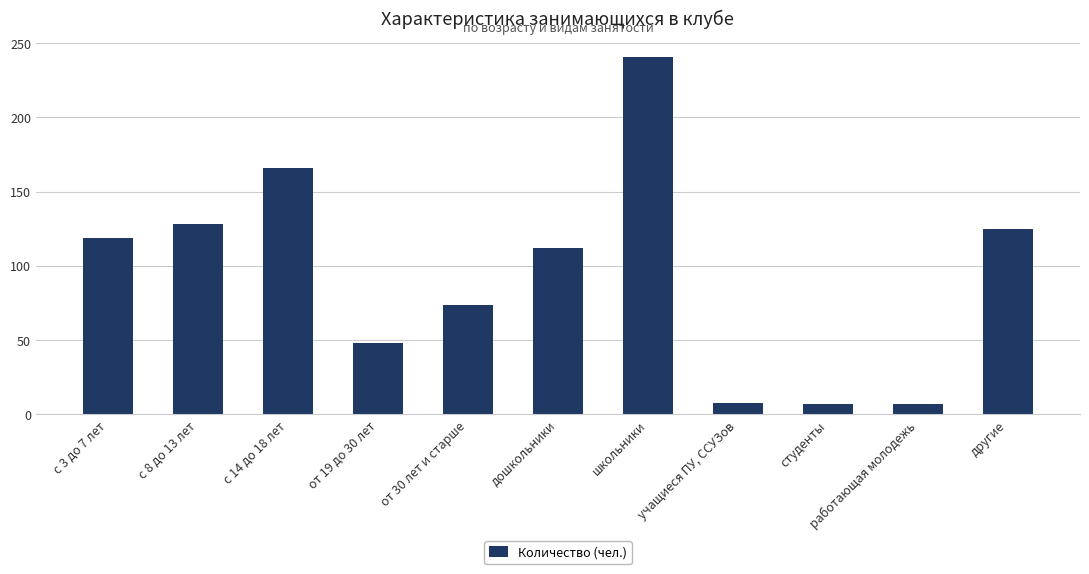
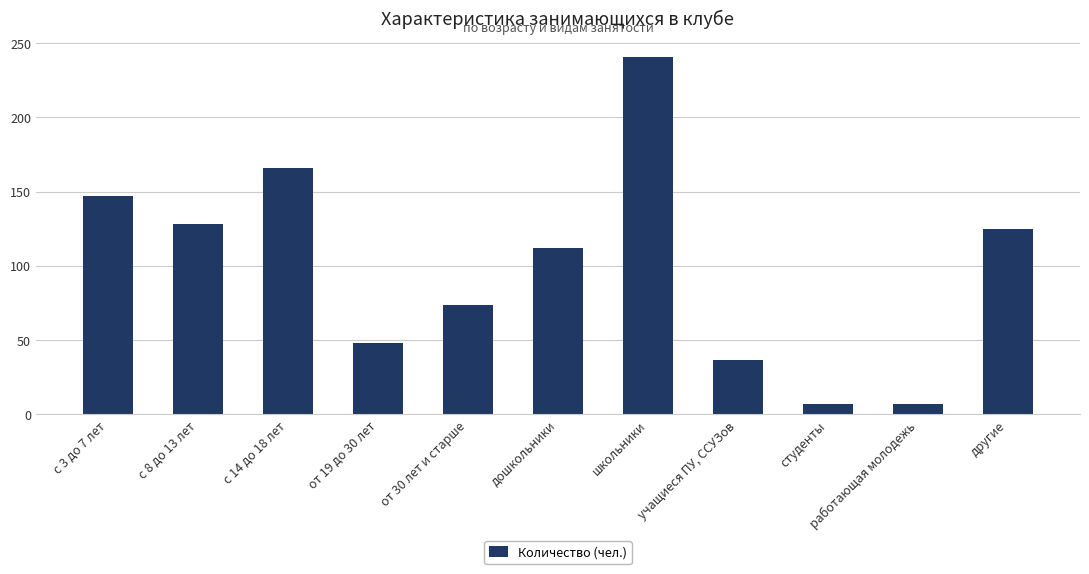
с 3 до 7 лет: 119 -> 147
учащиеся ПУ, ССУЗов: 8 -> 37
